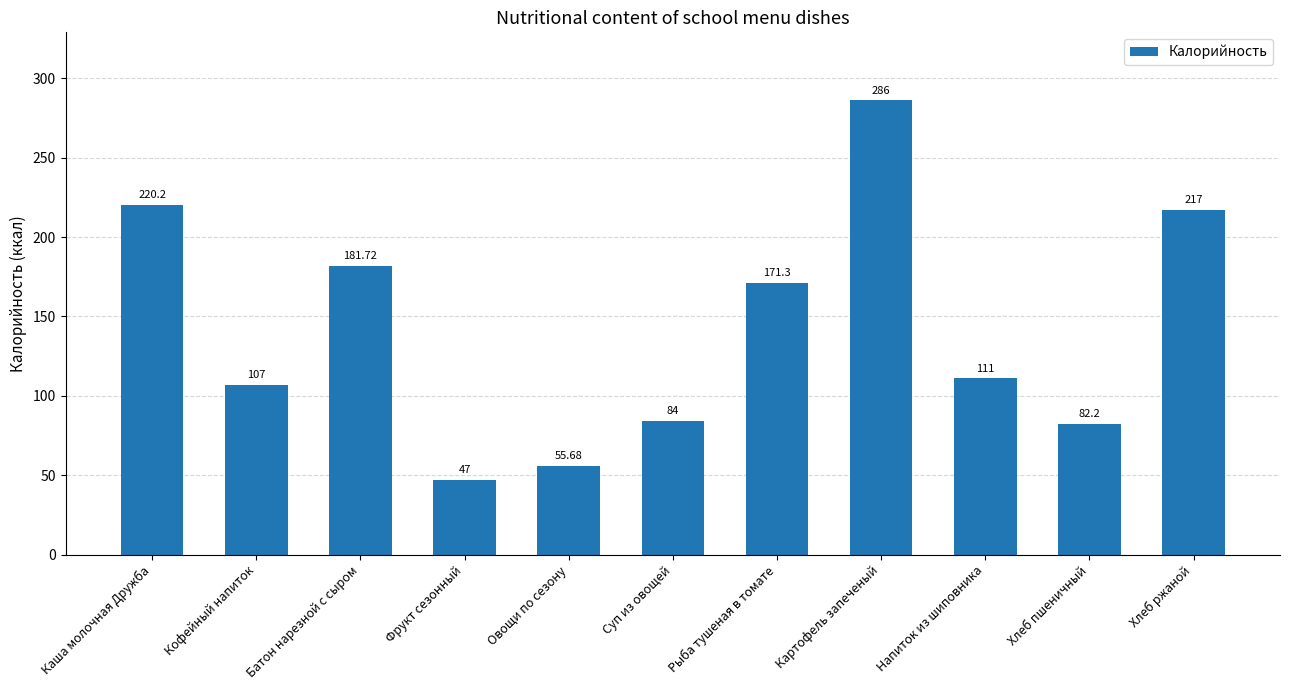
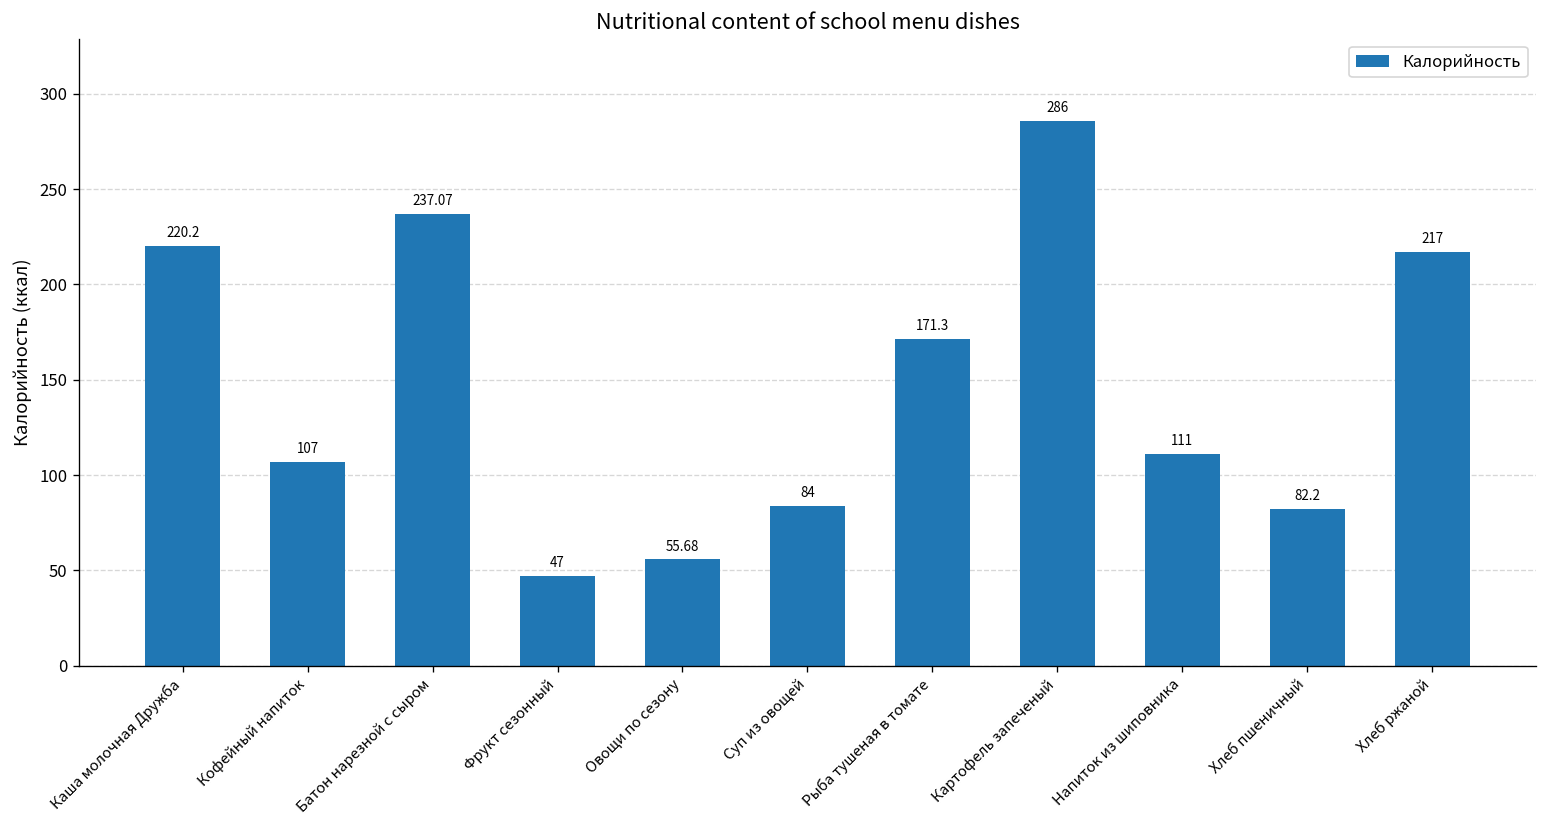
Батон нарезной с сыром: 181.72 -> 237.07
